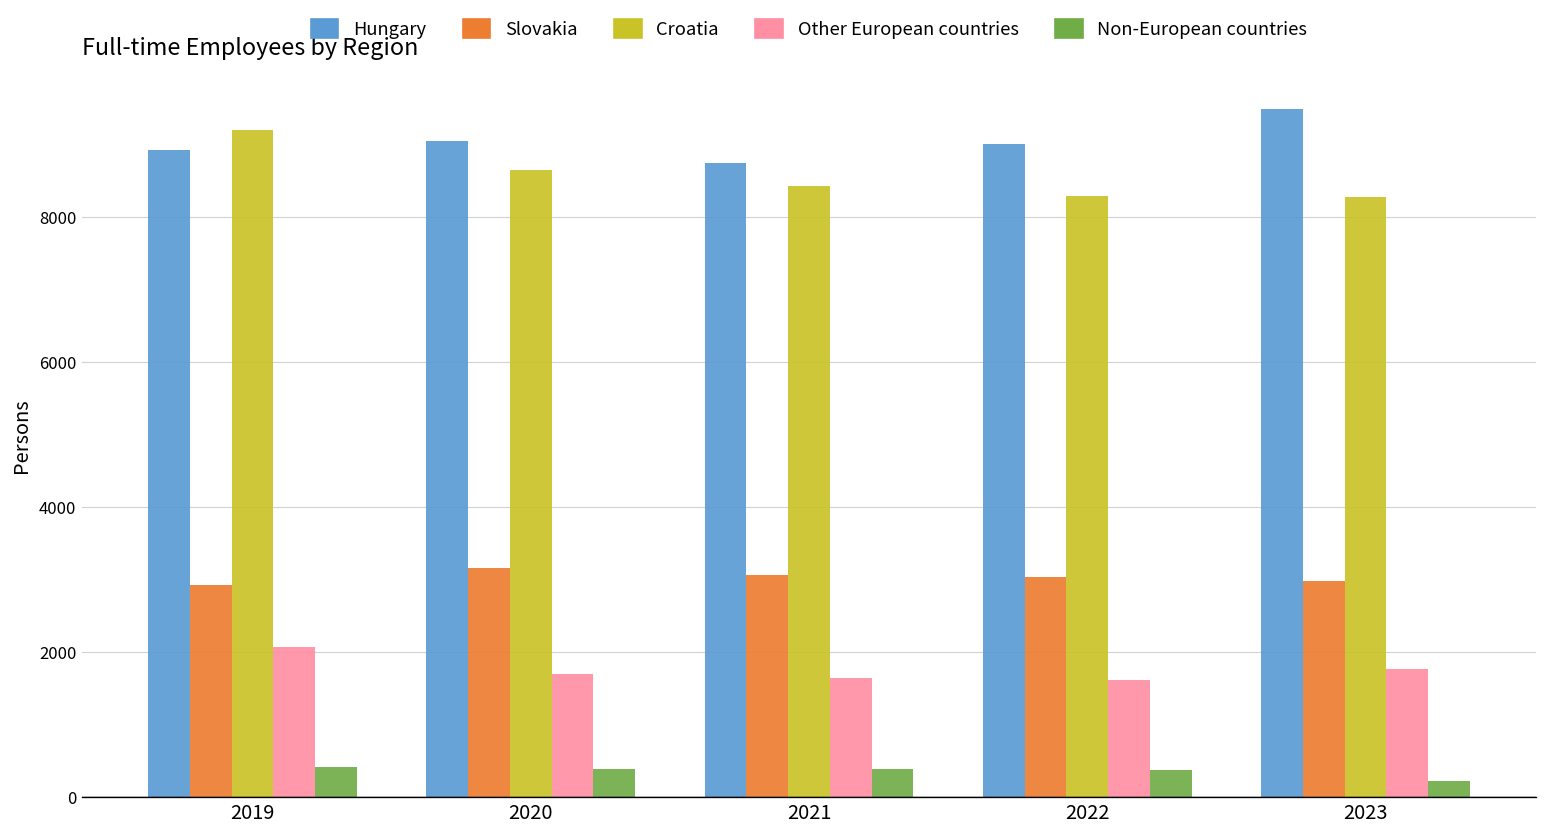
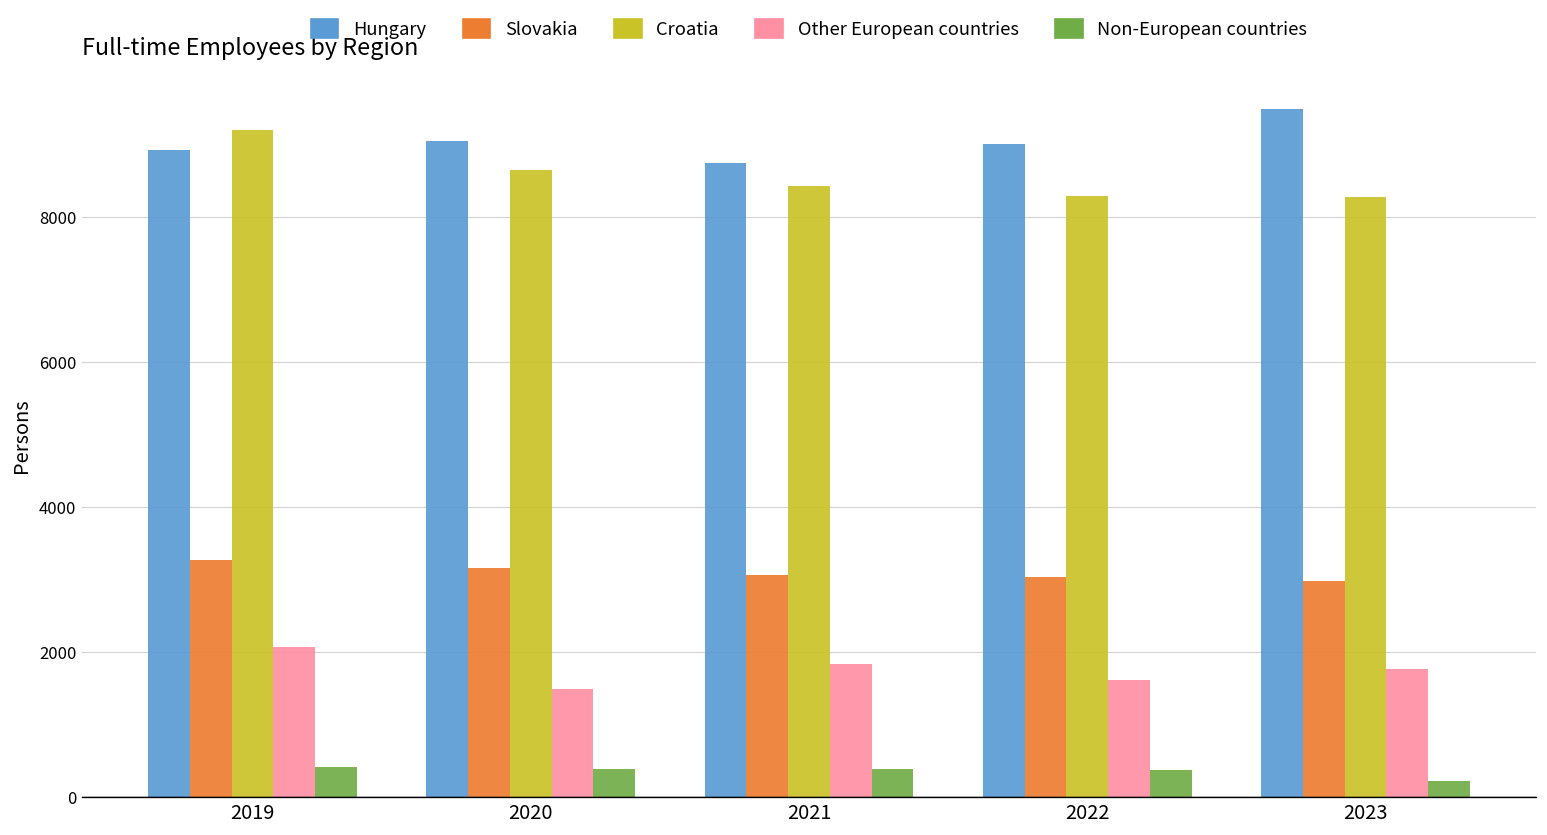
Slovakia, 2019: 2900 -> 3300
Other European countries, 2020: 1700 -> 1500
Other European countries, 2021: 1600 -> 1800
